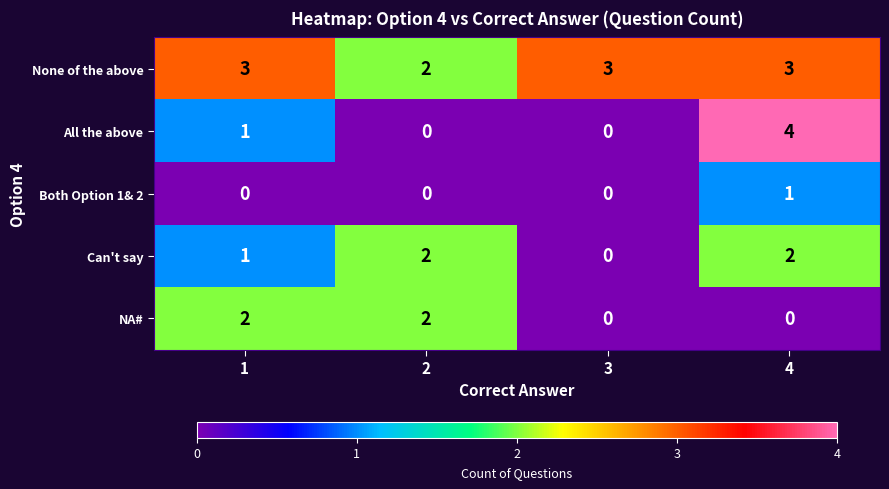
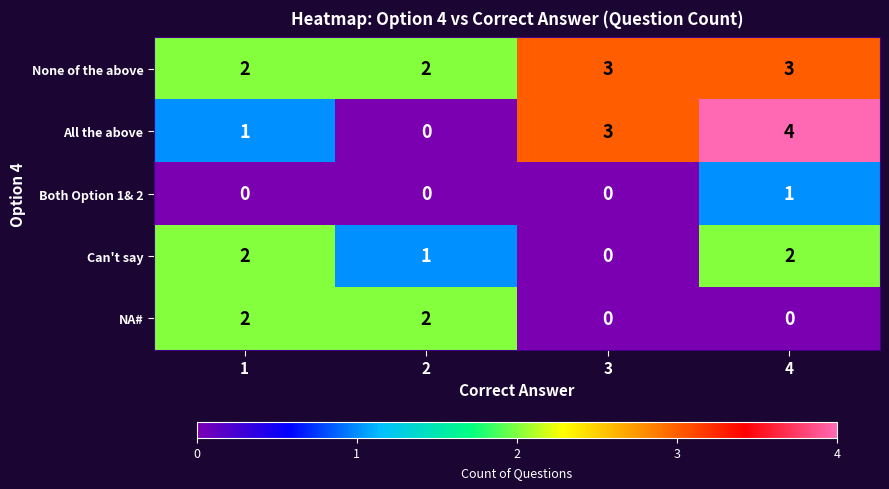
None of the above, 1: 3 -> 2
All the above, 3: 0 -> 3
Can't say, 1: 1 -> 2
Can't say, 2: 2 -> 1
